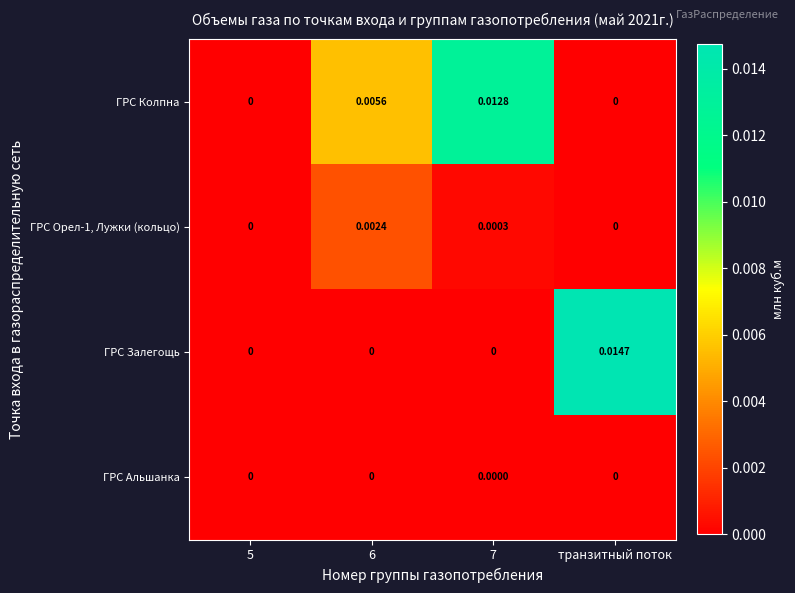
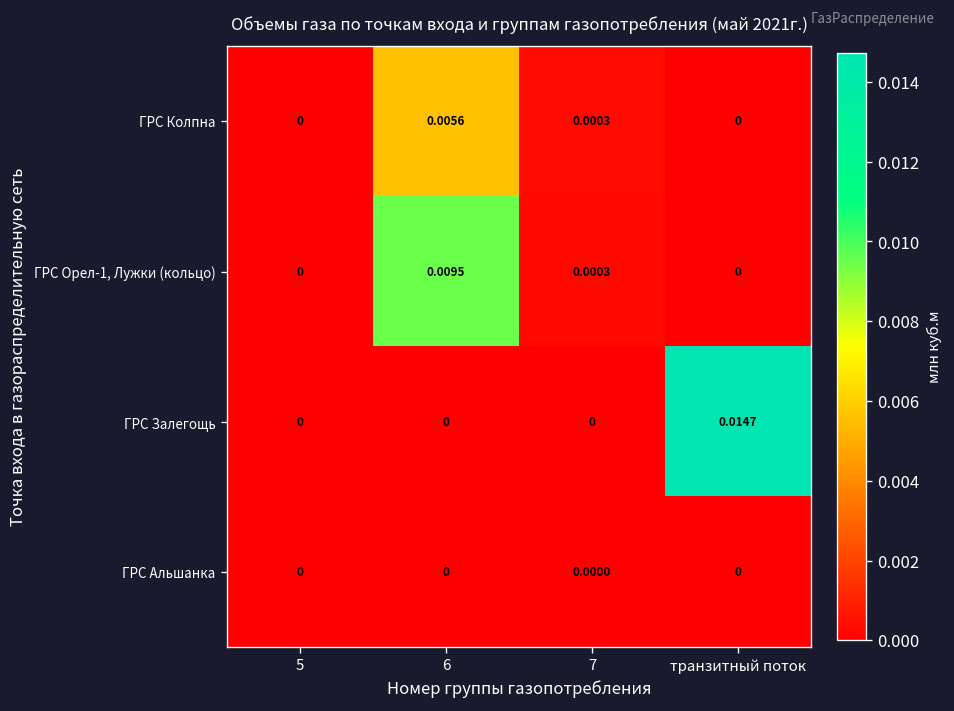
ГРС Колпна, 7: 0.0128 -> 0.0003
ГРС Орел-1, Лужки (кольцо), 6: 0.0024 -> 0.0095
